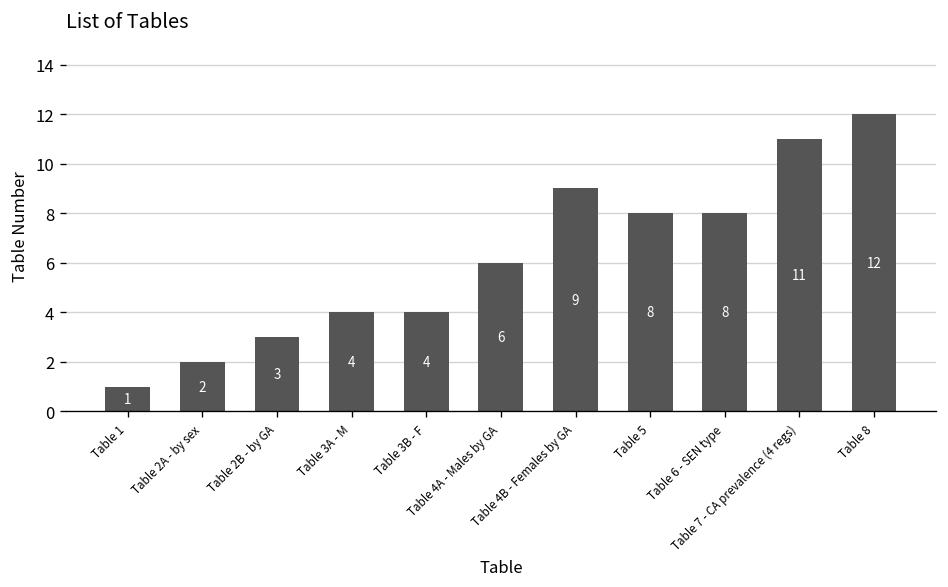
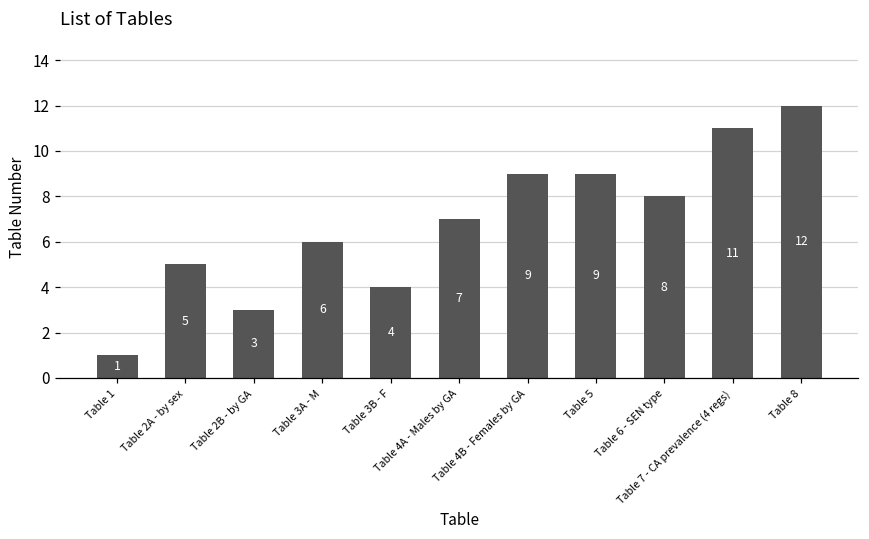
Table 2A - by sex: 2 -> 5
Table 3A - M: 4 -> 6
Table 4A - Males by GA: 6 -> 7
Table 5: 8 -> 9
